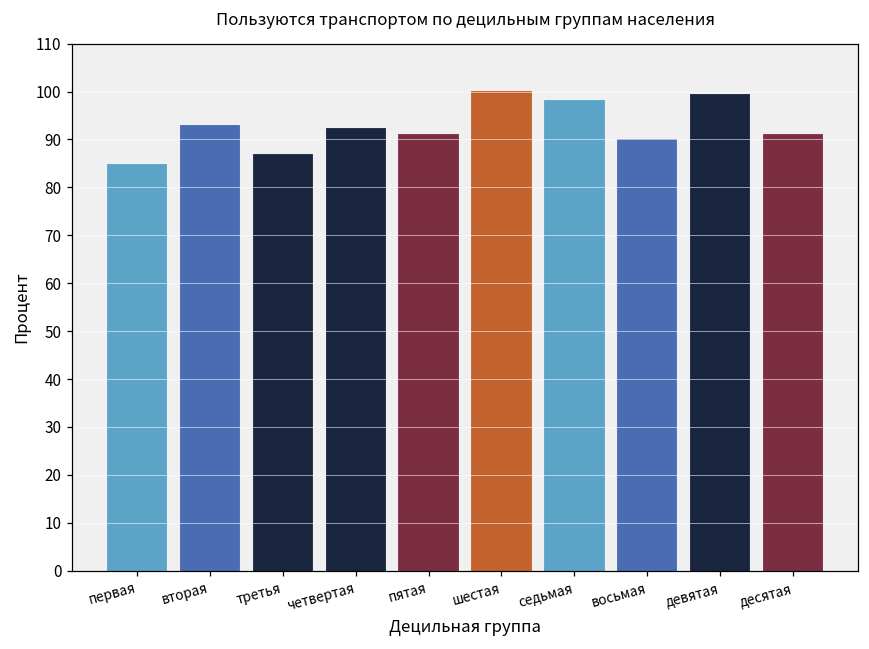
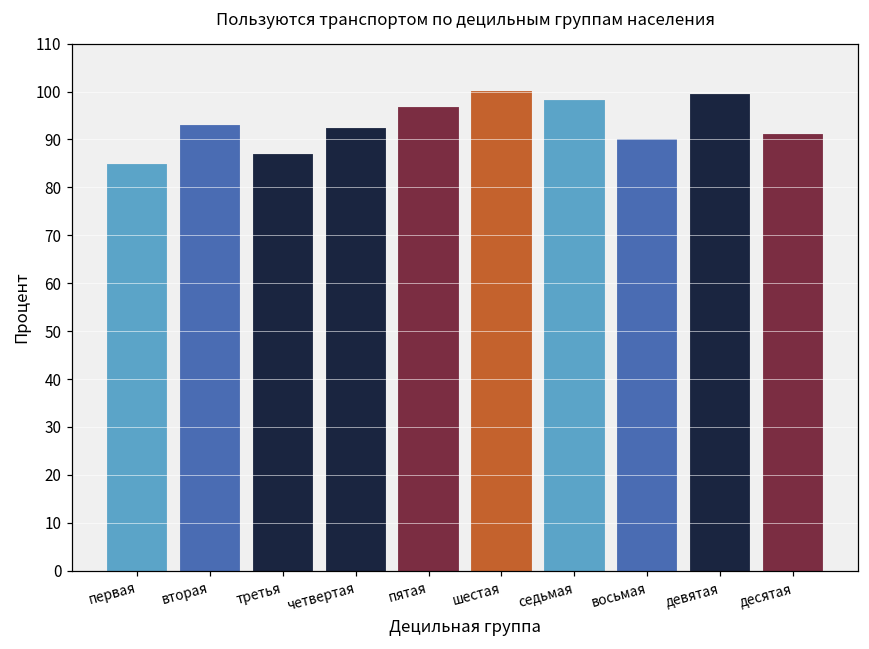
пятая: 91 -> 96
